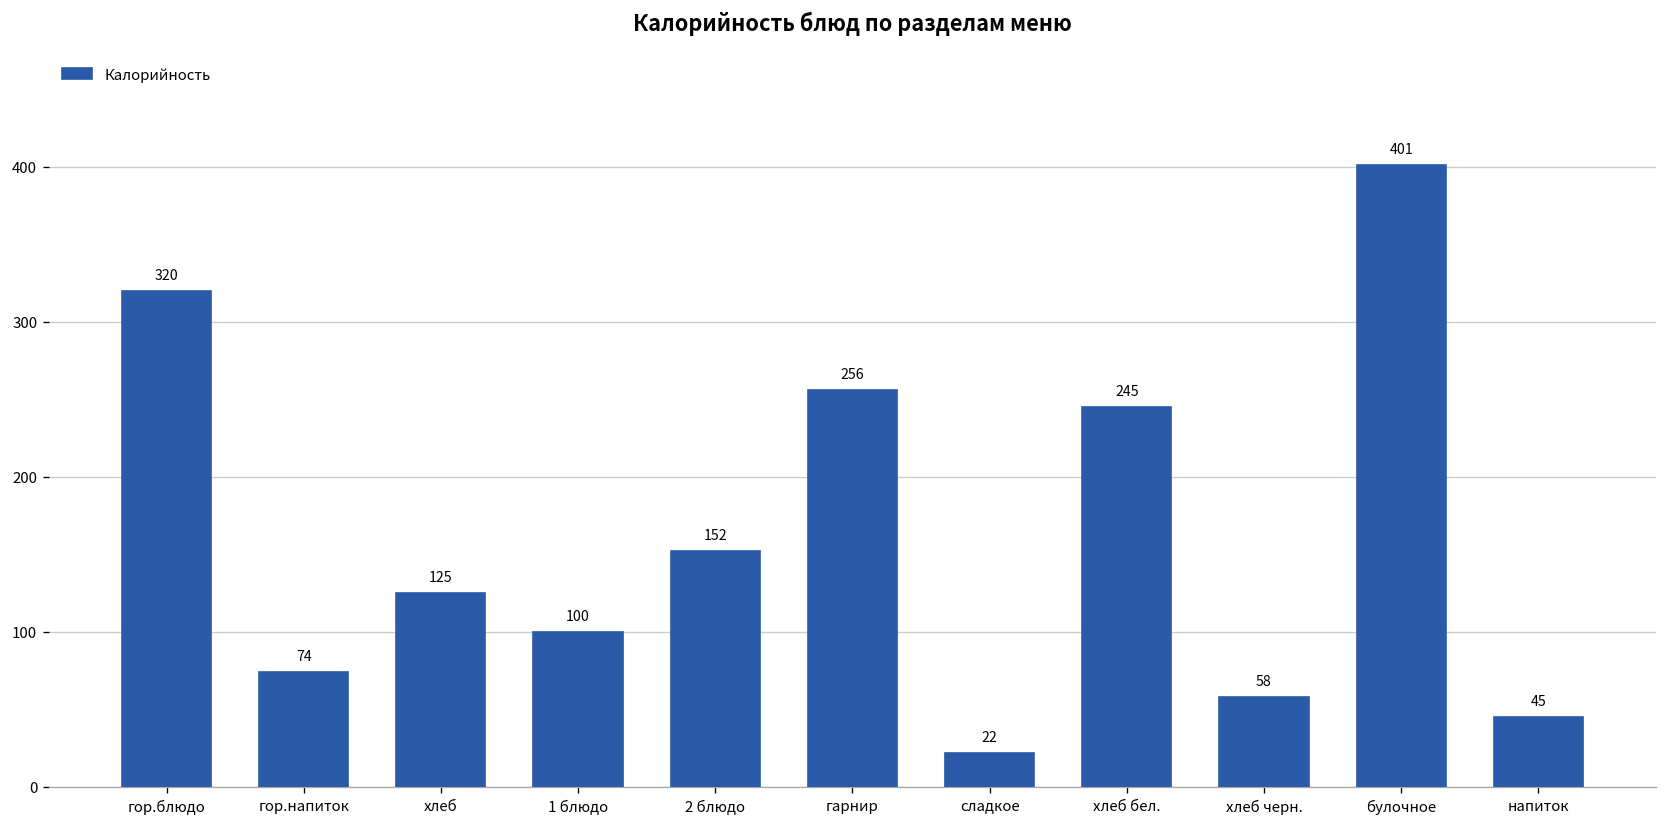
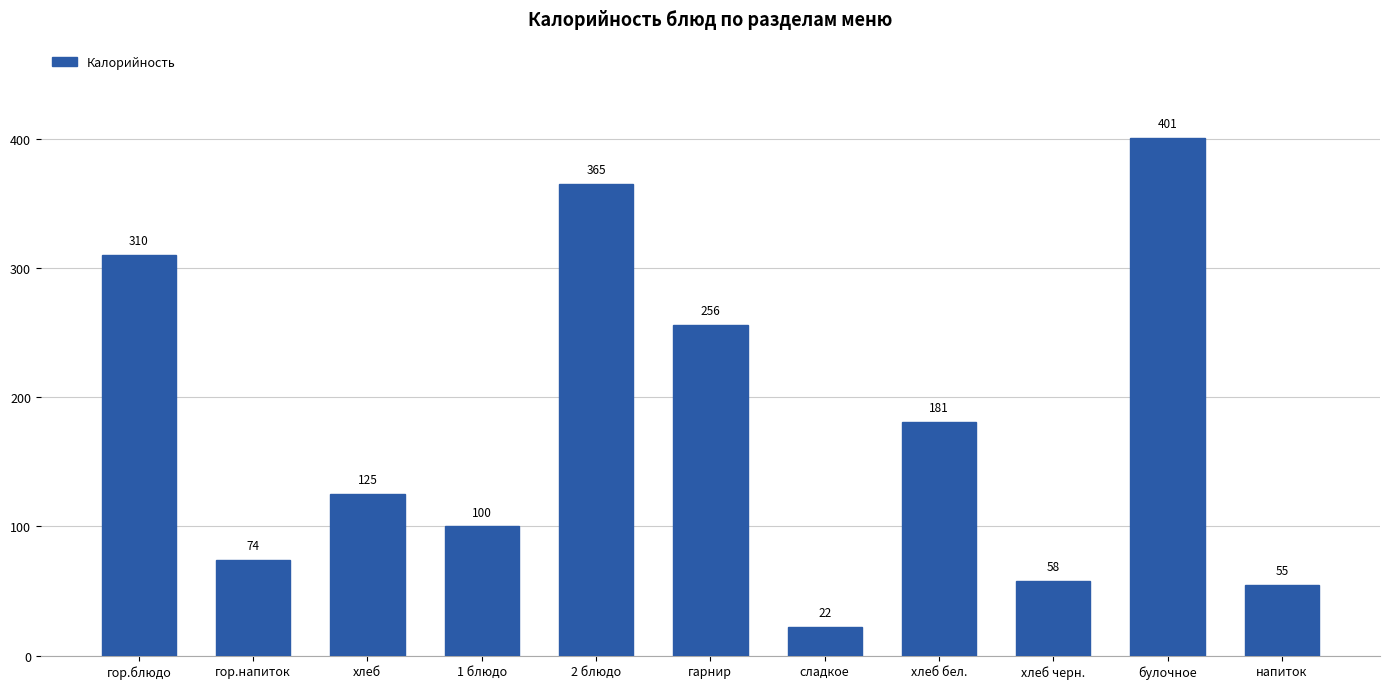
гор.блюдо: 320 -> 310
2 блюдо: 152 -> 365
хлеб бел.: 245 -> 181
напиток: 45 -> 55
